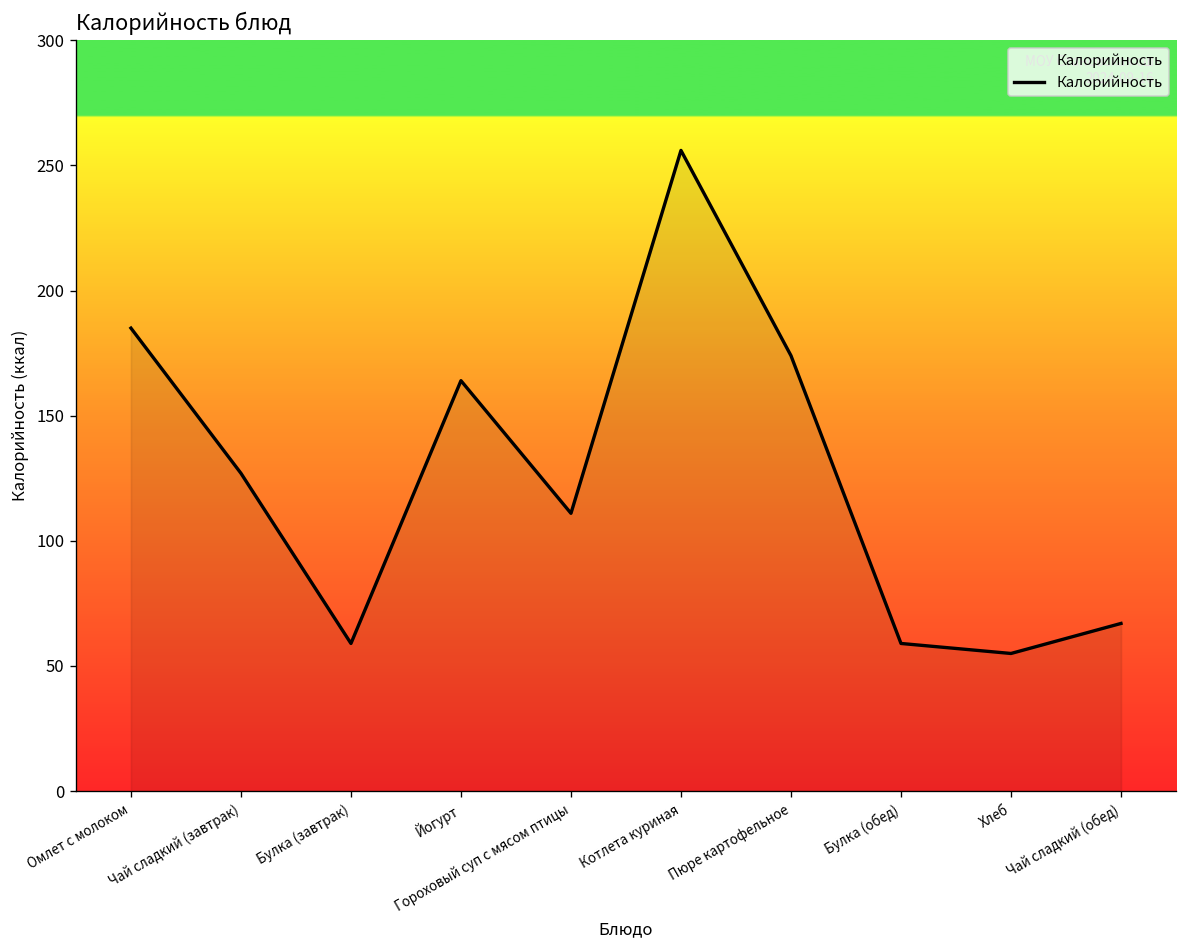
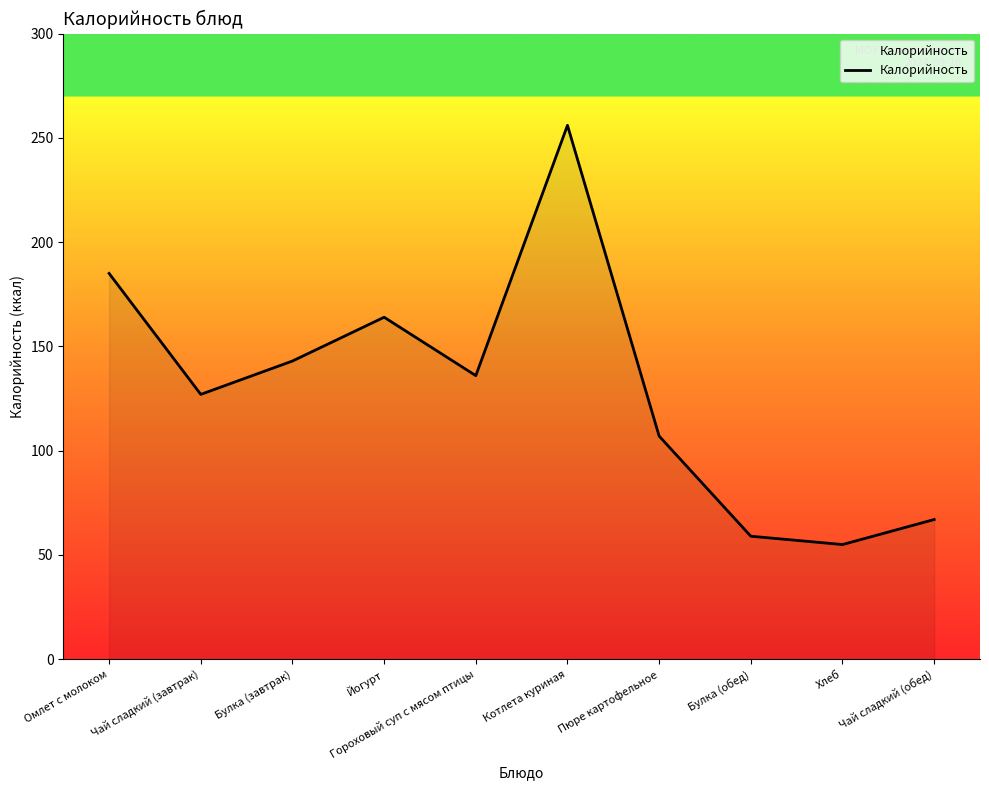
Булка (завтрак): 59 -> 143
Гороховый суп с мясом птицы: 111 -> 136
Пюре картофельное: 174 -> 107
